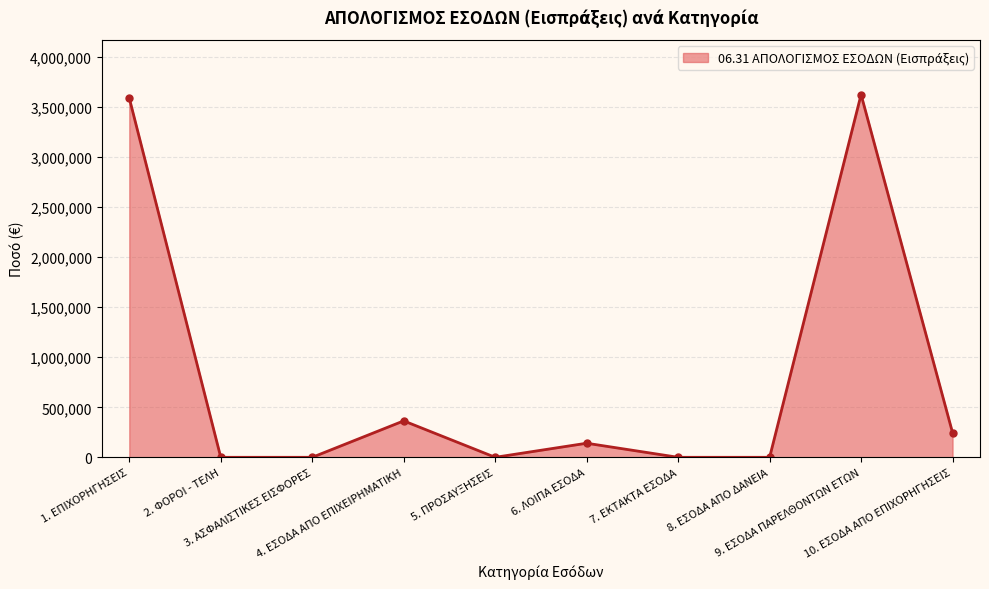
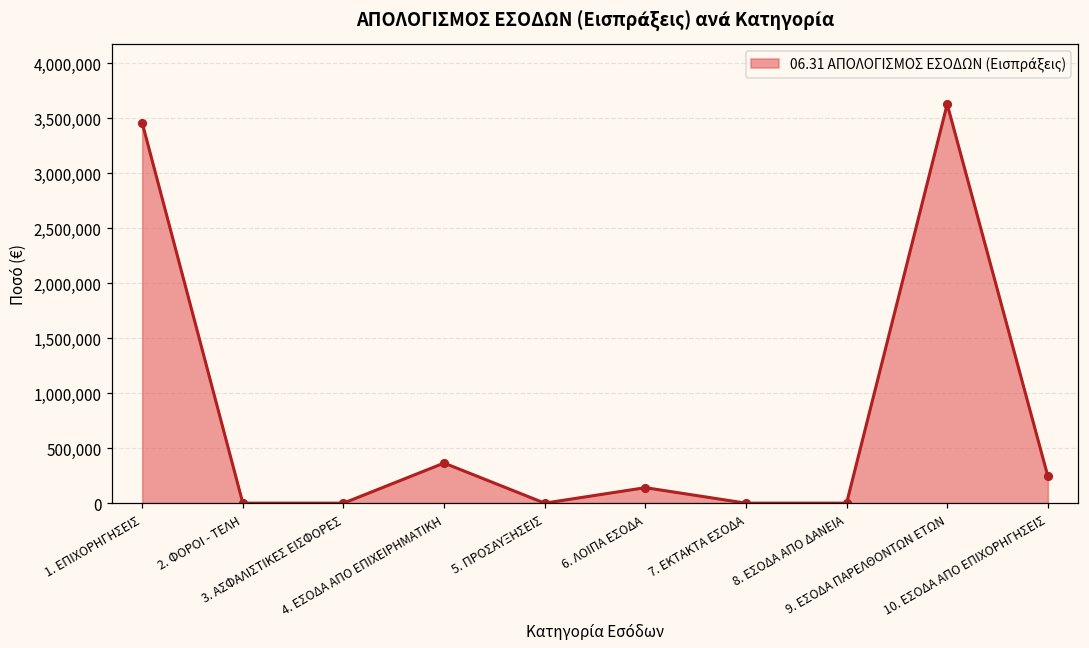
1. ΕΠΙΧΟΡΗΓΗΣΕΙΣ: 3,590,000 -> 3,460,000
